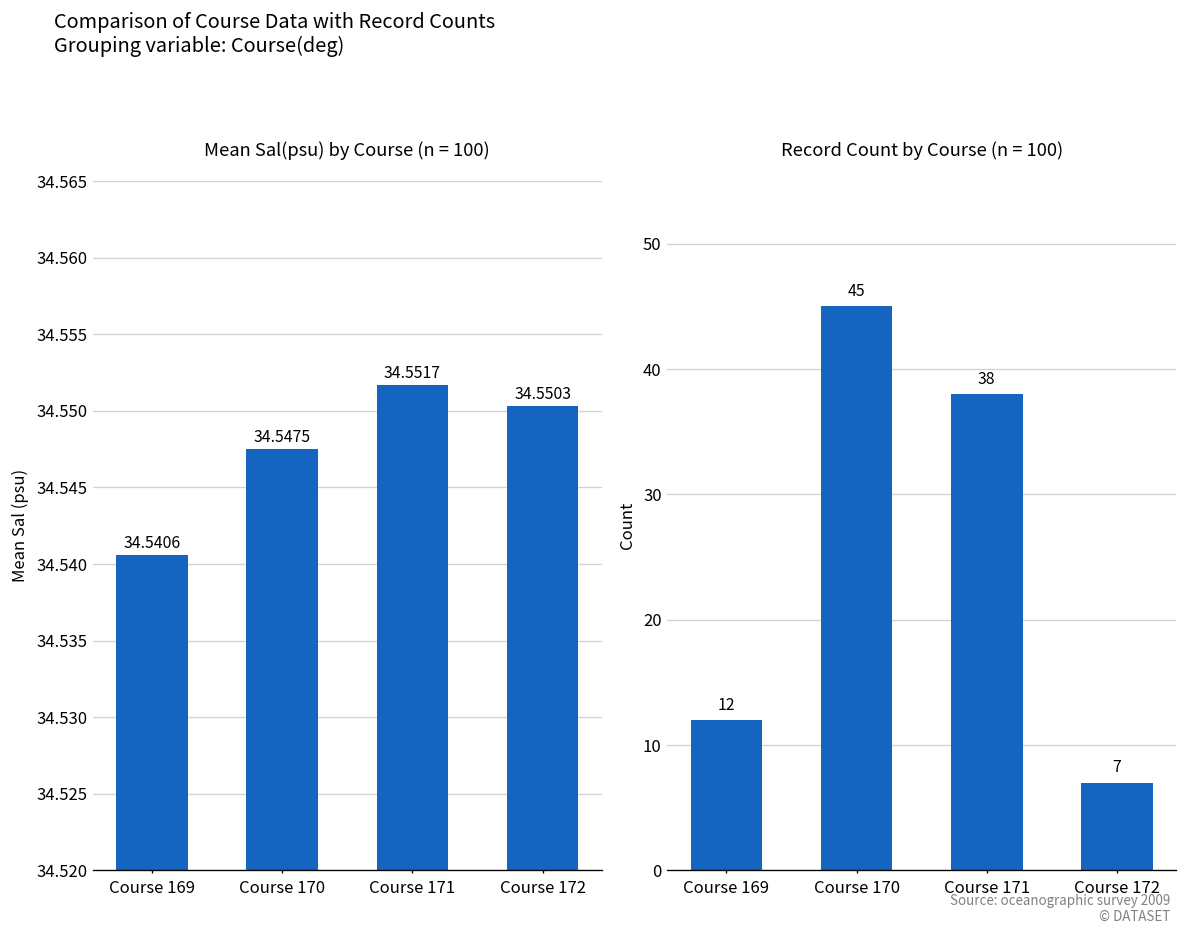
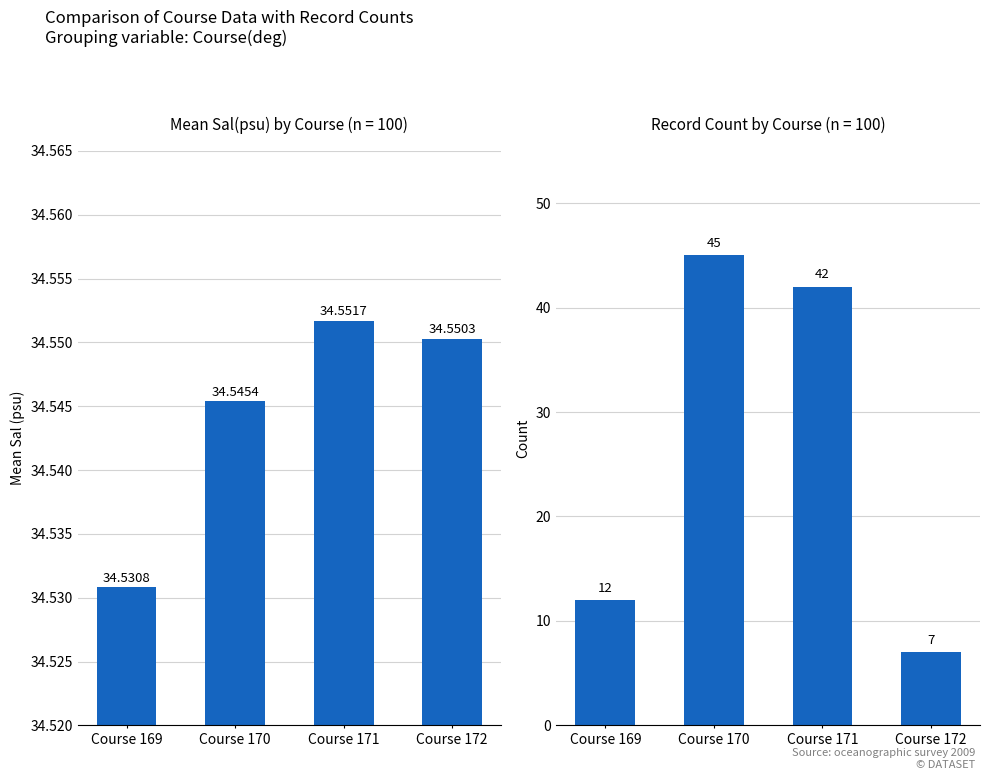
Mean Sal(psu) by Course (n = 100), Course 169: 34.5406 -> 34.5308
Mean Sal(psu) by Course (n = 100), Course 170: 34.5475 -> 34.5454
Record Count by Course (n = 100), Course 171: 38 -> 42
